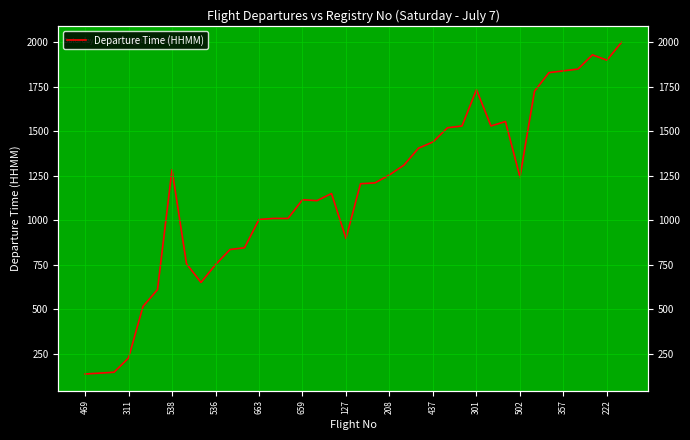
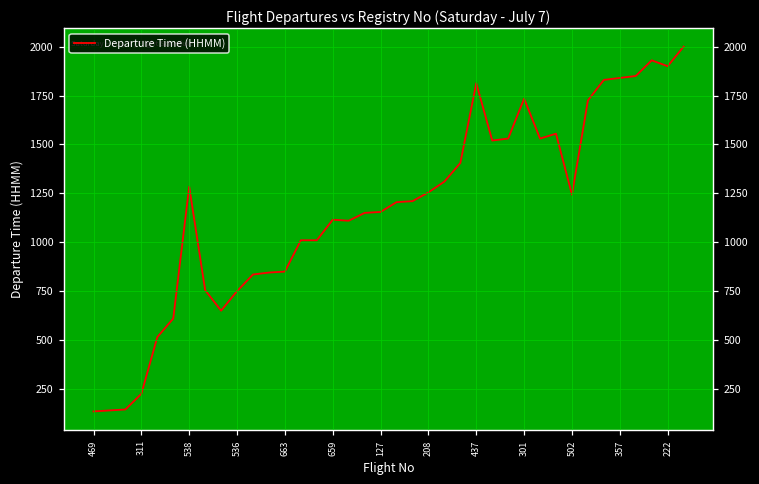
663: 1000 -> 850
127: 900 -> 1160
437: 1440 -> 1810
